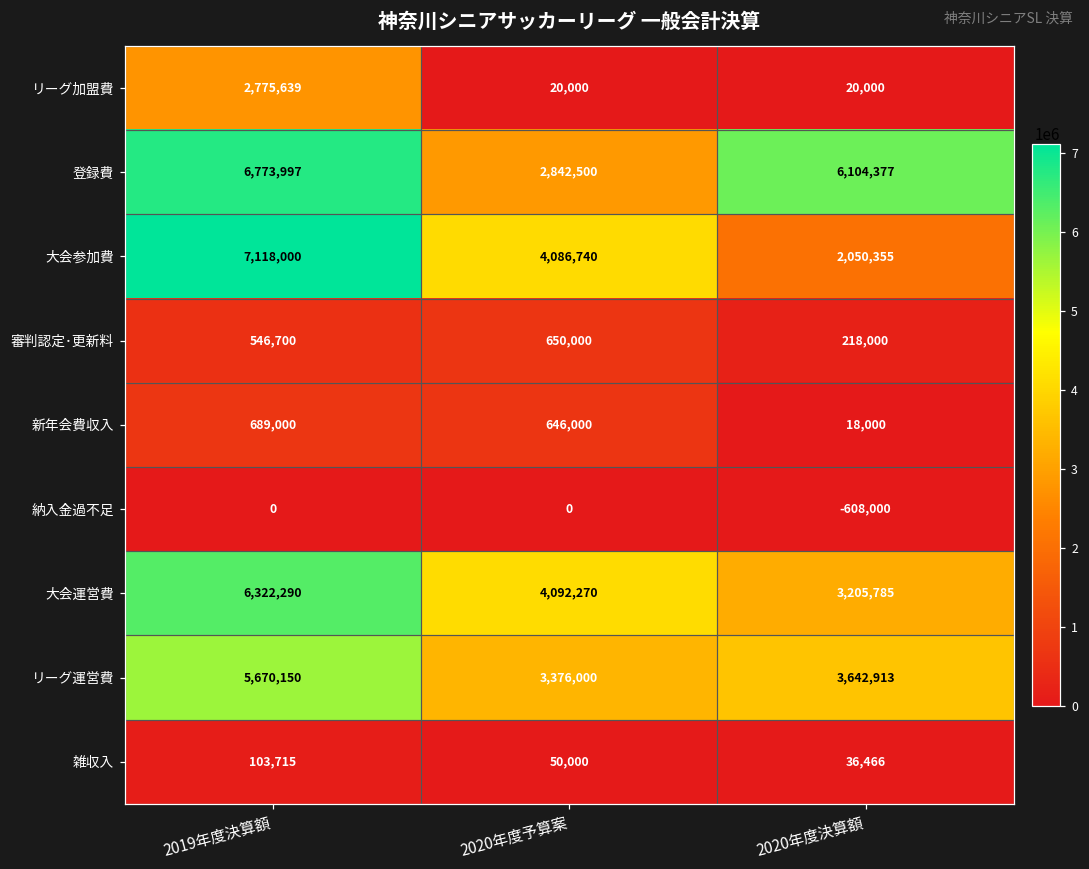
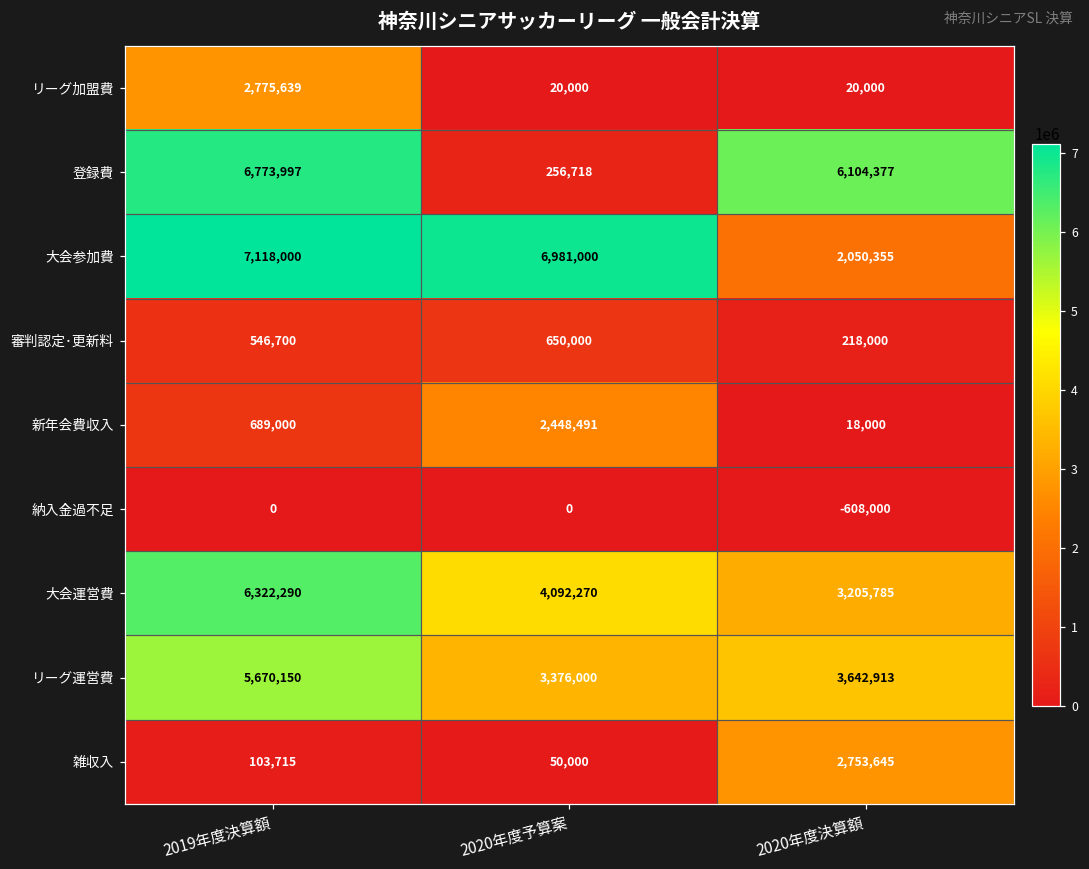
登録費, 2020年度予算案: 2,842,500 -> 256,718
大会参加費, 2020年度予算案: 4,086,740 -> 6,981,000
新年会費収入, 2020年度予算案: 646,000 -> 2,448,491
雑収入, 2020年度決算額: 36,466 -> 2,753,645
